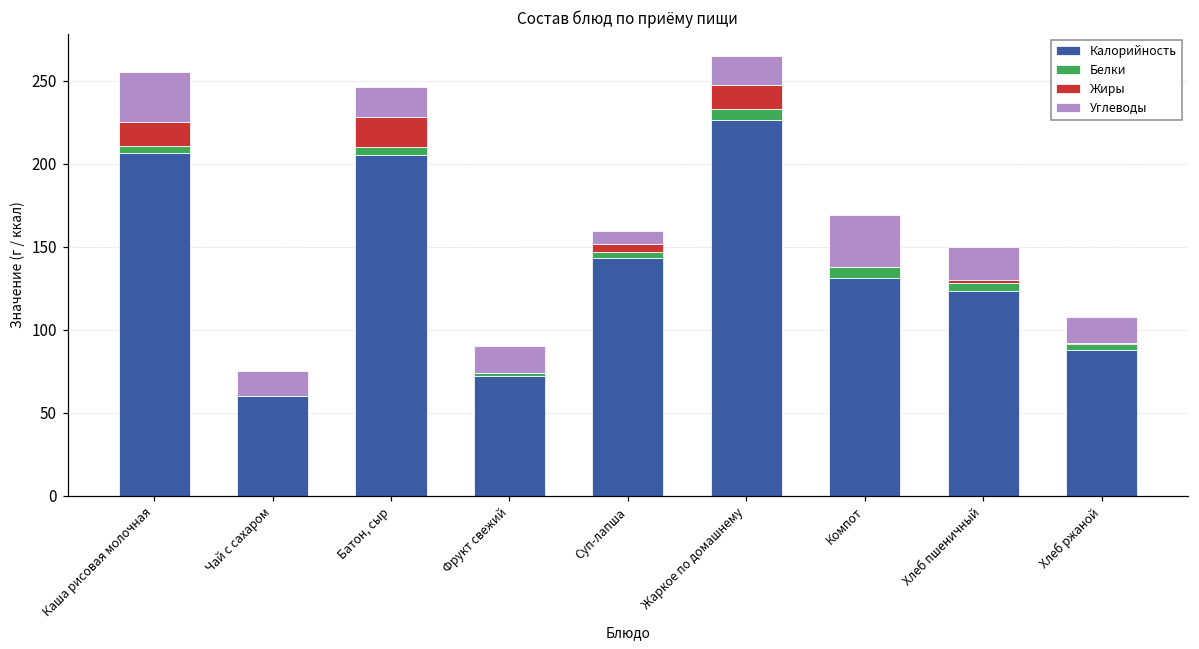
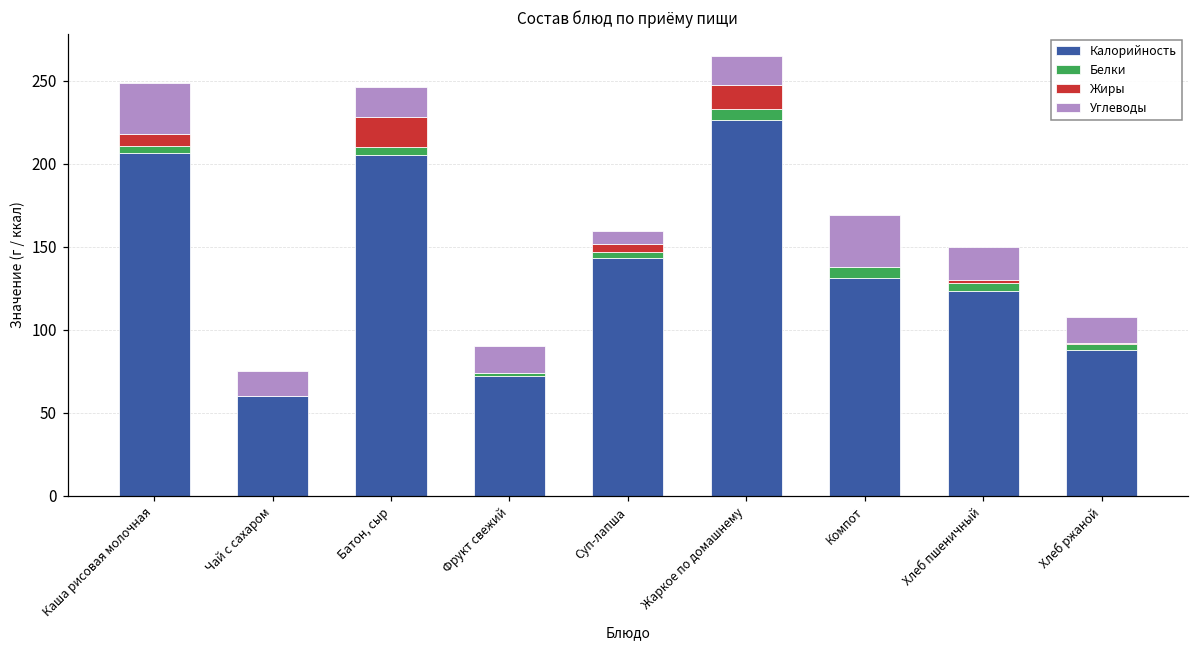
Жиры, Каша рисовая молочная: 14 -> 8
